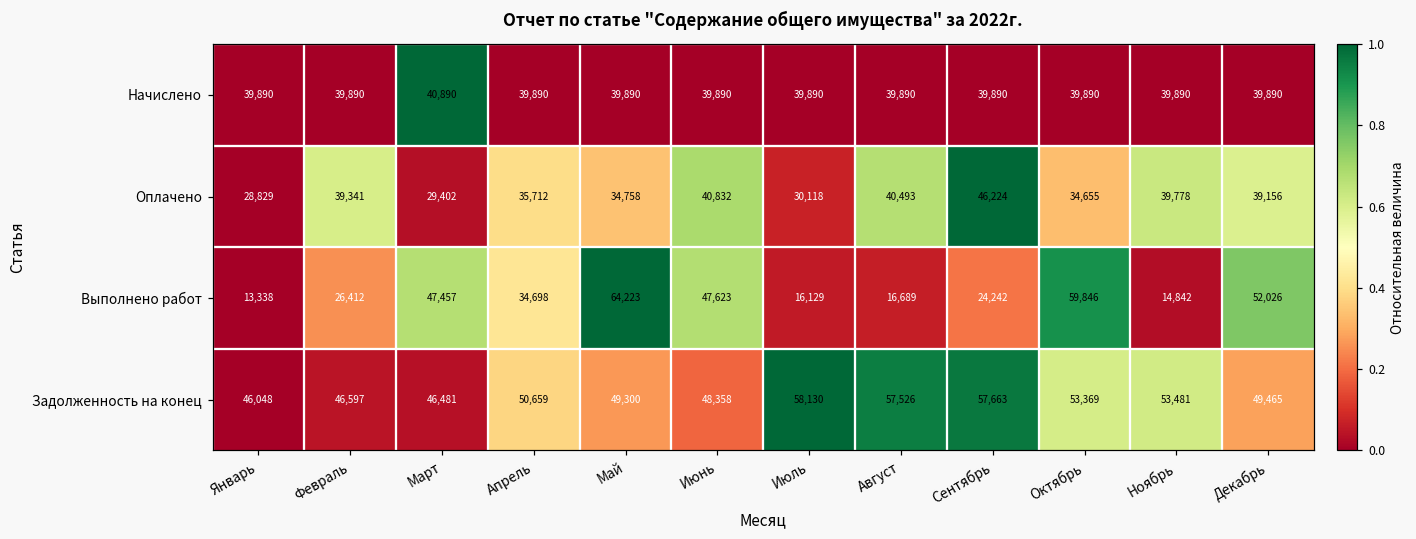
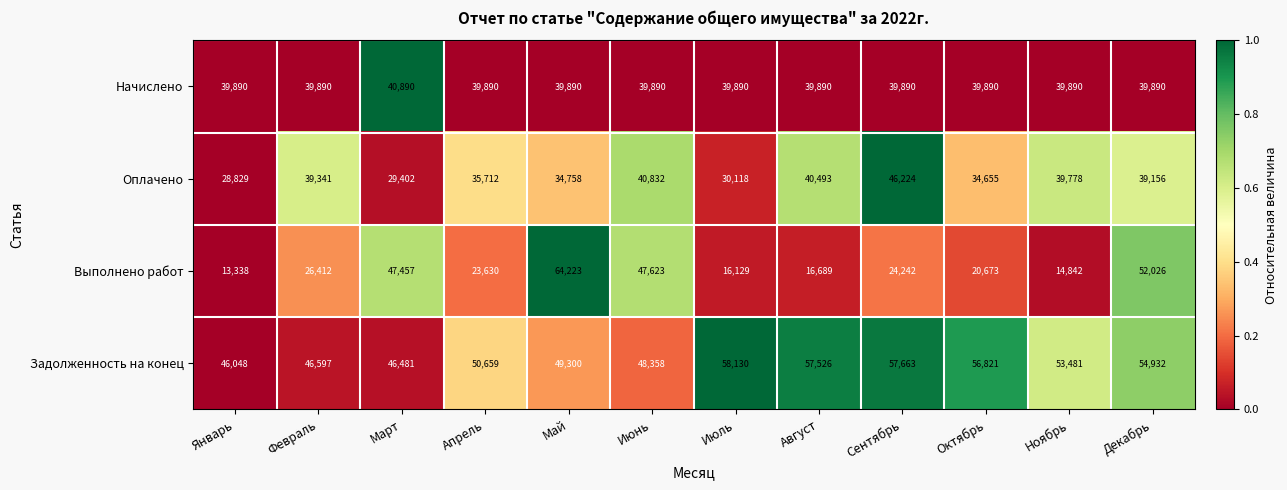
Выполнено работ, Апрель: 34,698 -> 23,630
Выполнено работ, Октябрь: 59,846 -> 20,673
Задолженность на конец, Октябрь: 53,369 -> 56,821
Задолженность на конец, Декабрь: 49,465 -> 54,932
